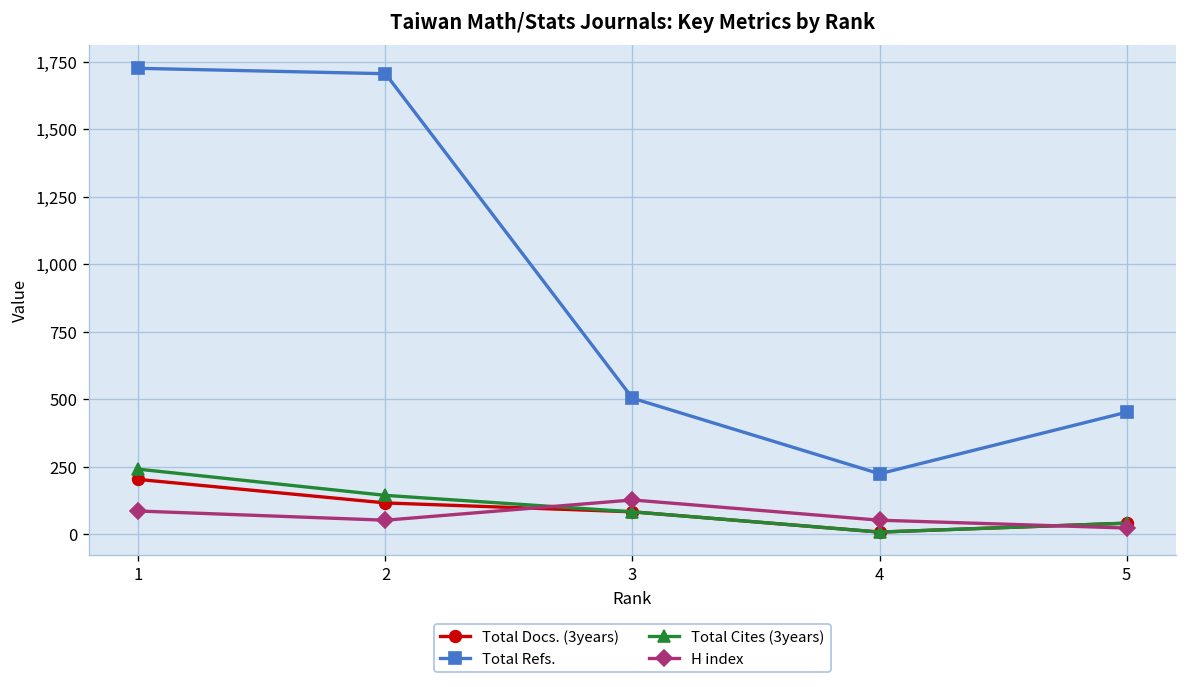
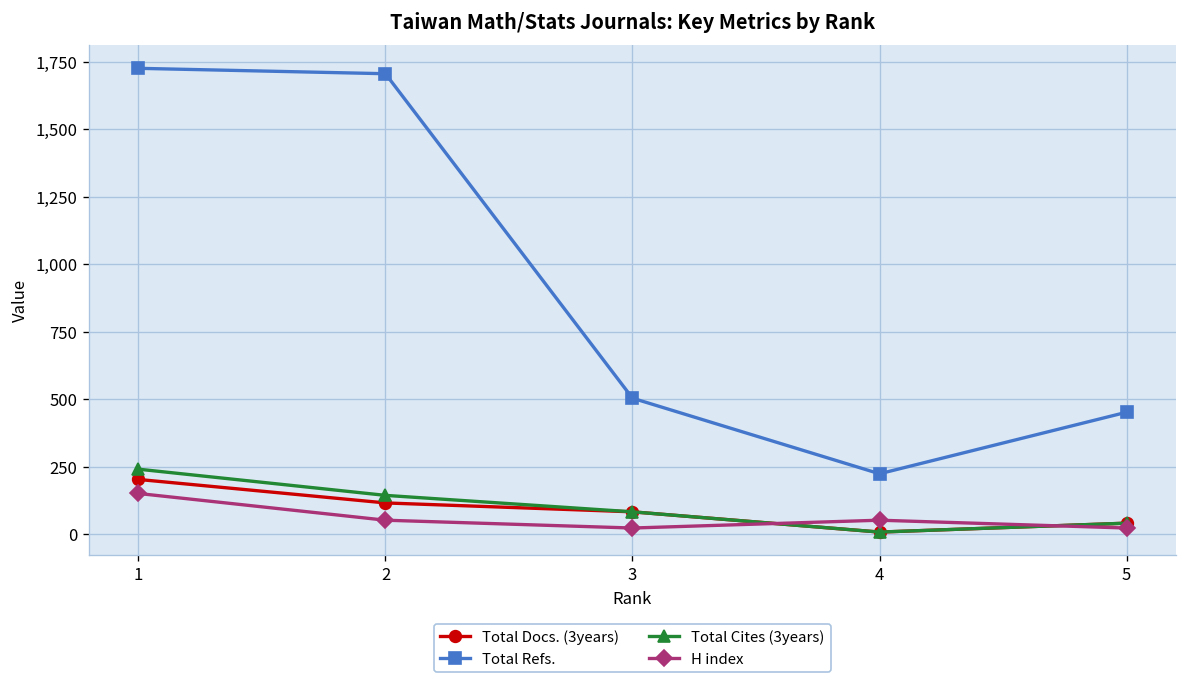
H index, 1: 90 -> 150
H index, 3: 130 -> 20
